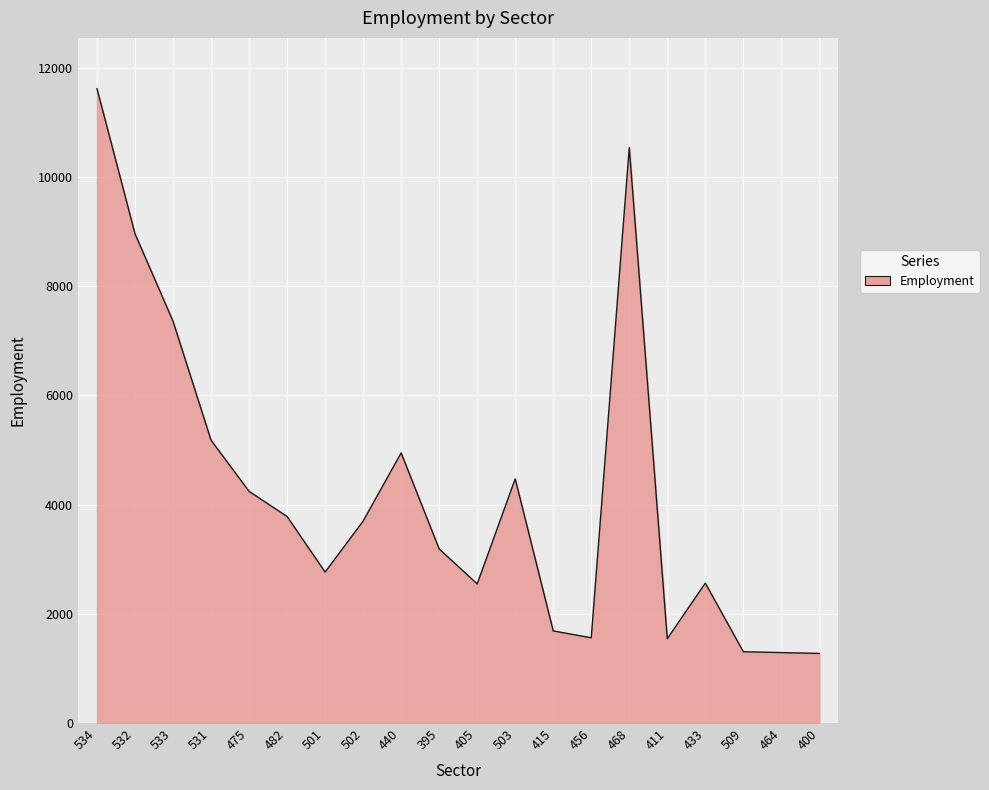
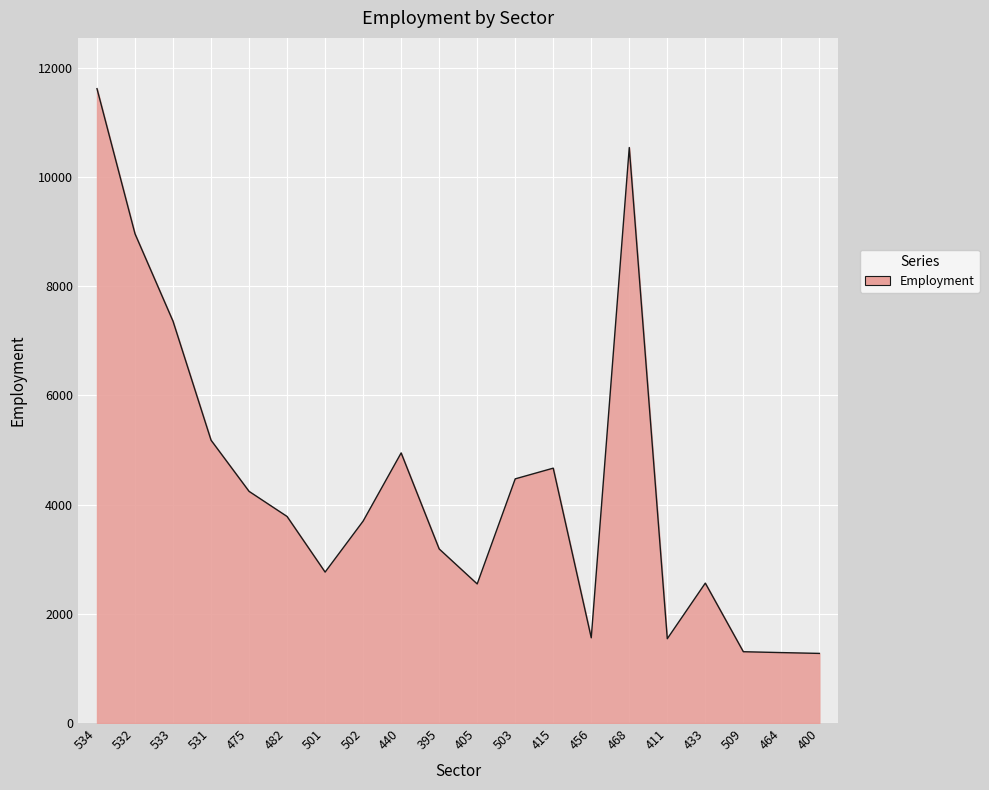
415: 1700 -> 4700
